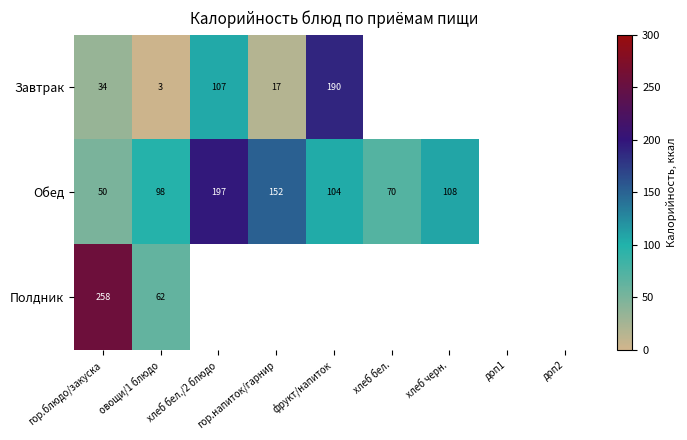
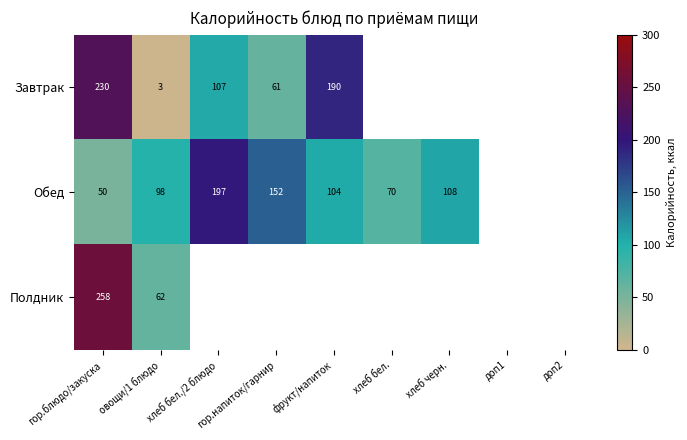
Завтрак, гор.блюдо/закуска: 34 -> 230
Завтрак, гор.напиток/гарнир: 17 -> 61
